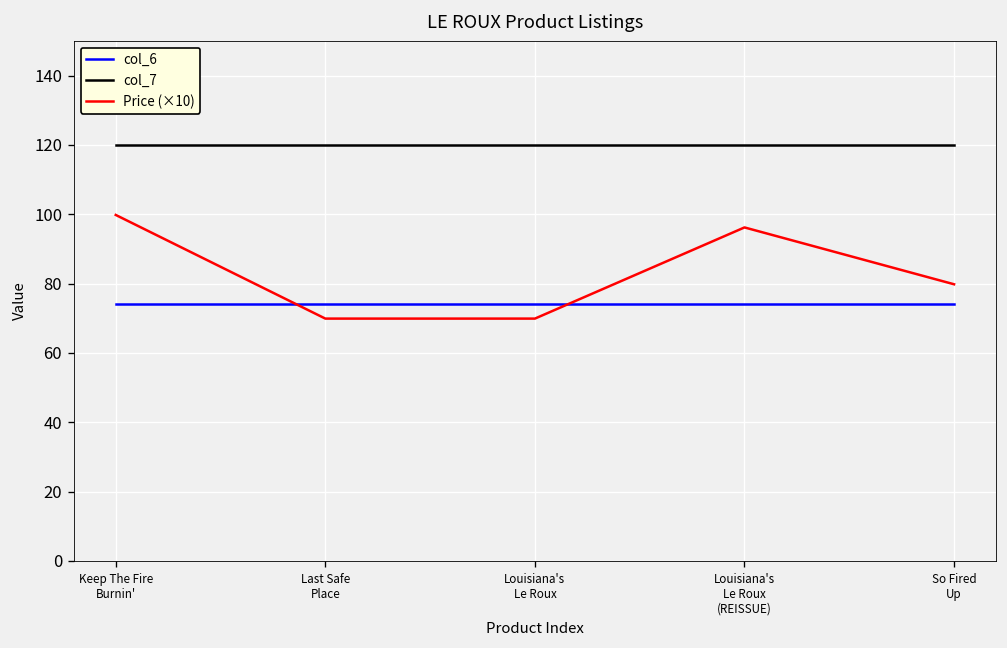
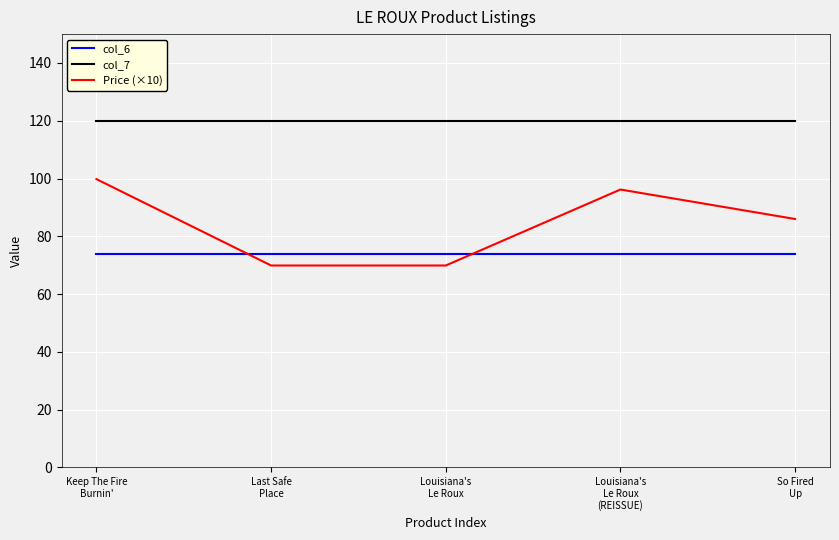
Price (×10), So Fired Up: 80 -> 86
